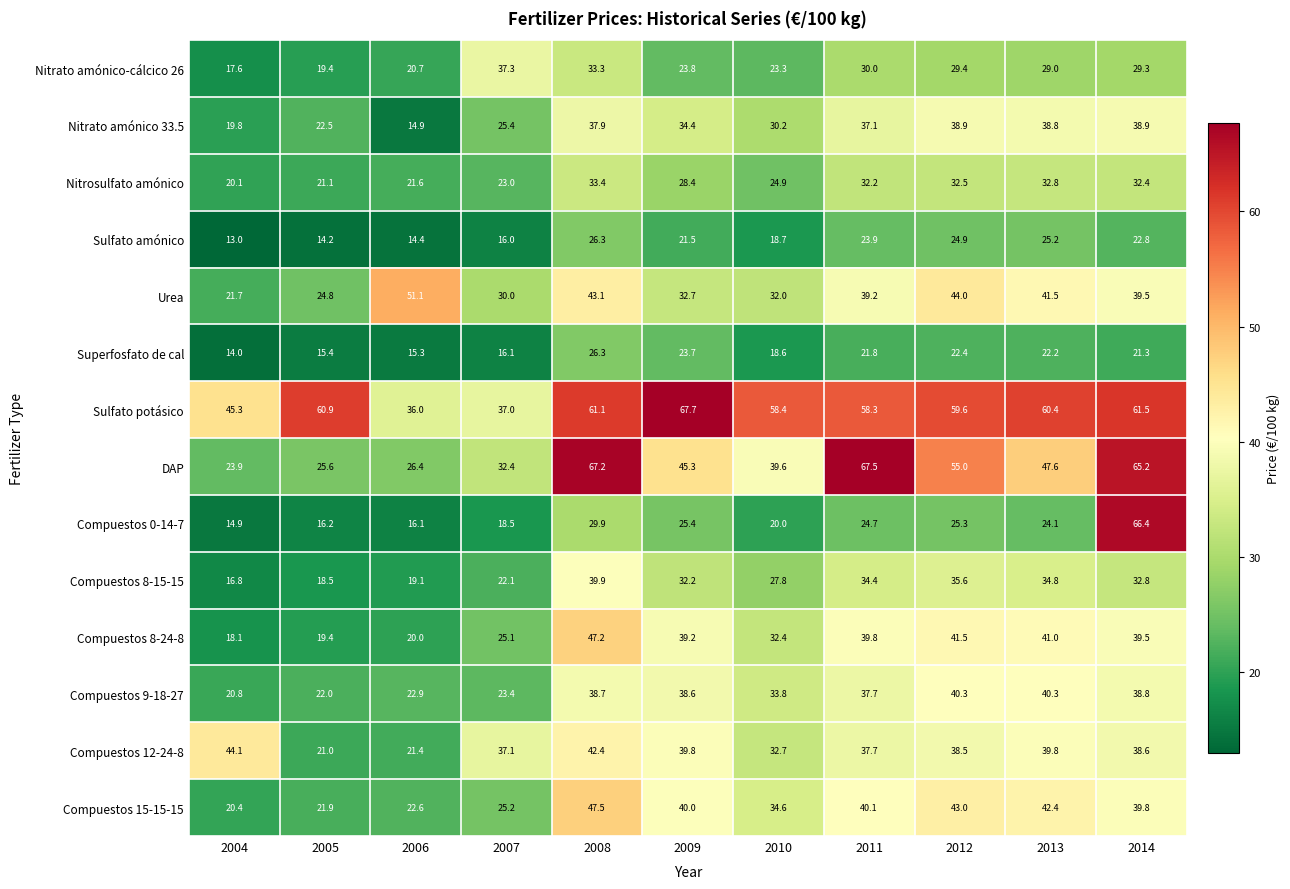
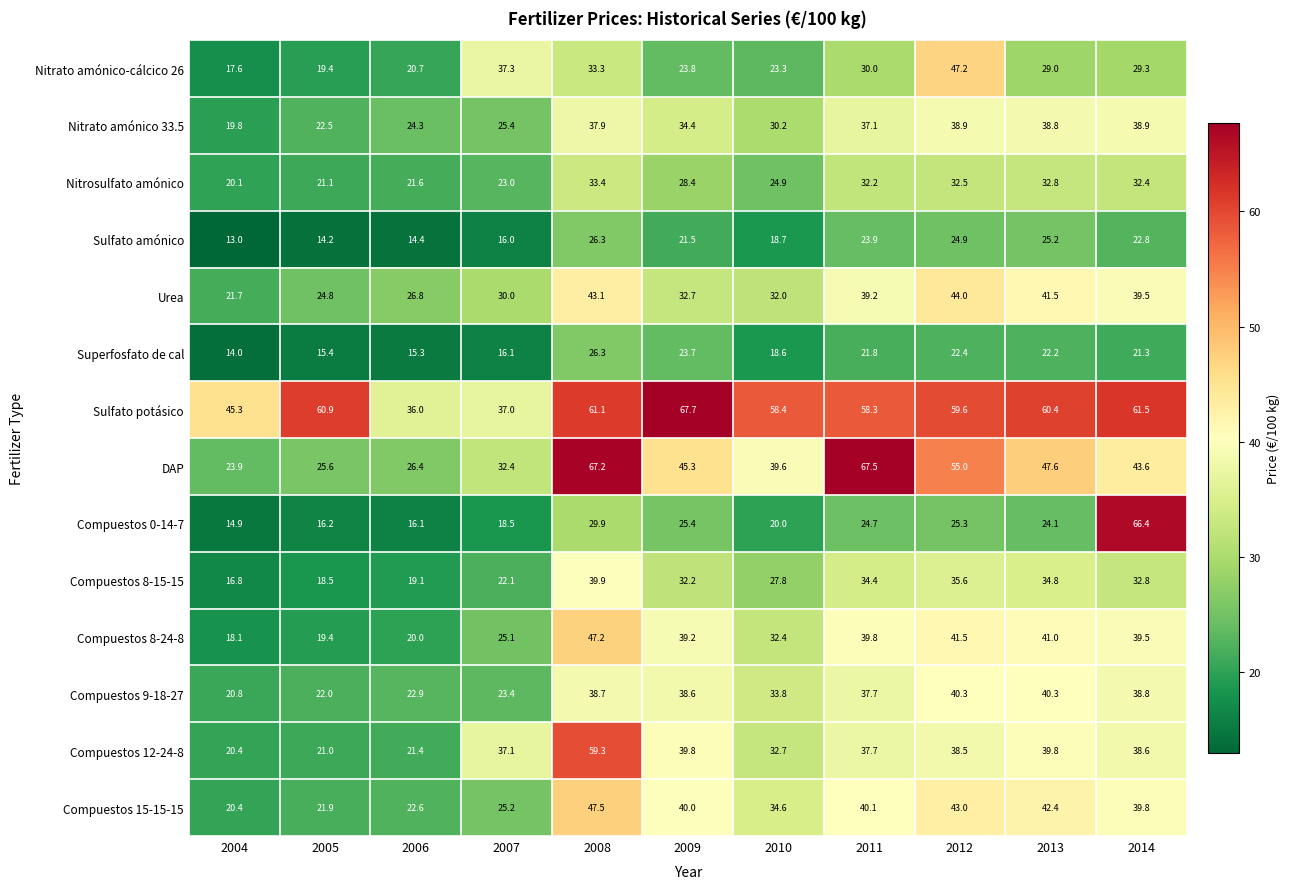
Nitrato amónico-cálcico 26, 2012: 29.4 -> 47.2
Nitrato amónico 33.5, 2006: 14.9 -> 24.3
Urea, 2006: 51.1 -> 26.8
DAP, 2014: 65.2 -> 43.6
Compuestos 12-24-8, 2004: 44.1 -> 20.4
Compuestos 12-24-8, 2008: 42.4 -> 59.3
